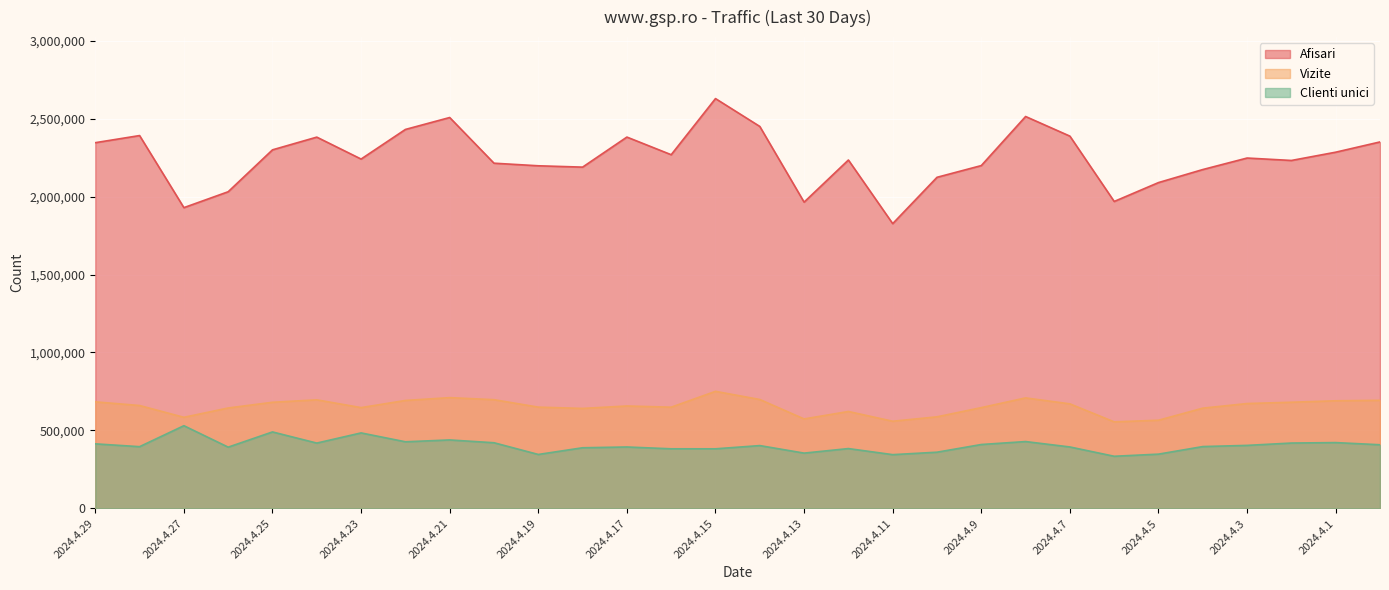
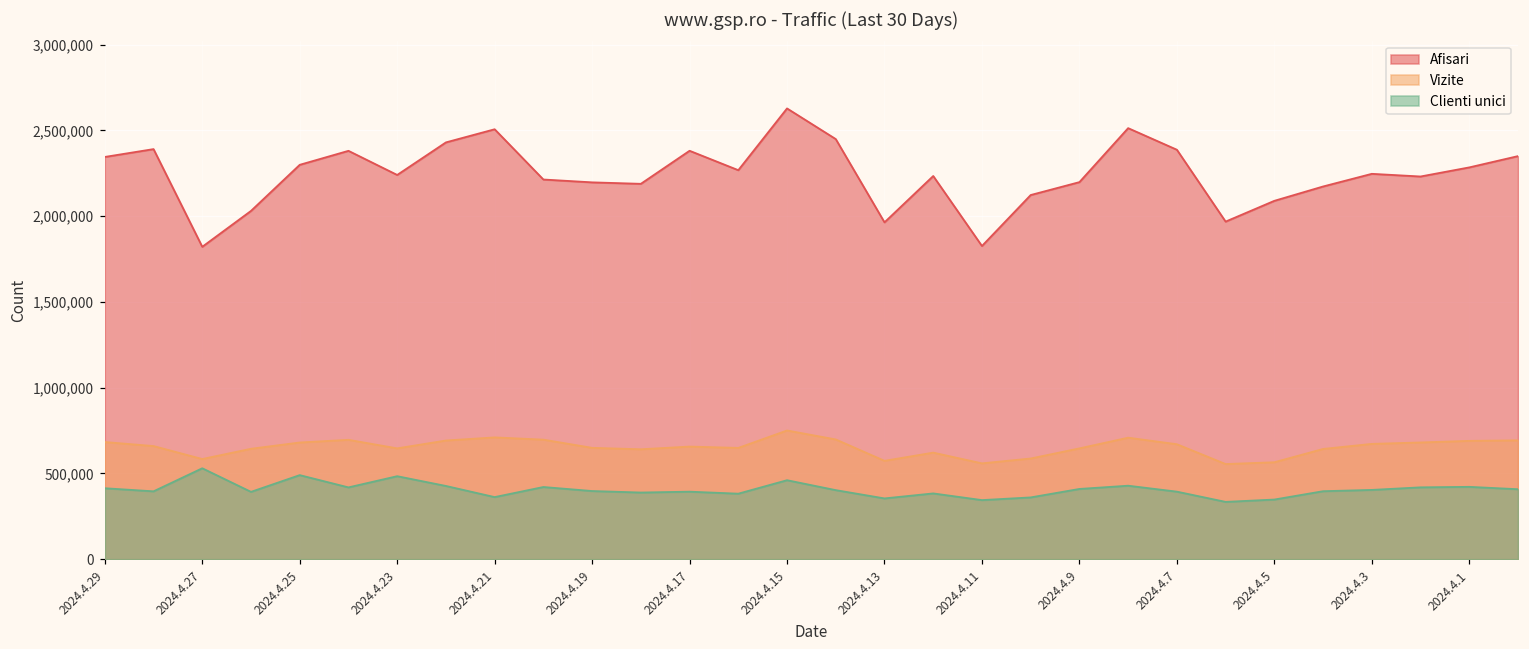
Afisari, 2024.4.27: 1,930,000 -> 1,820,000
Clienti unici, 2024.4.21: 440,000 -> 360,000
Clienti unici, 2024.4.19: 350,000 -> 400,000
Clienti unici, 2024.4.15: 380,000 -> 460,000
